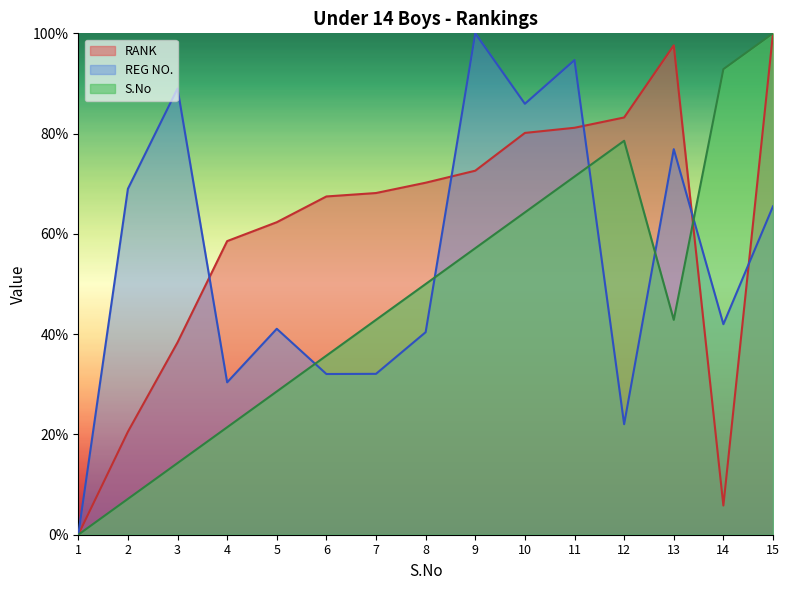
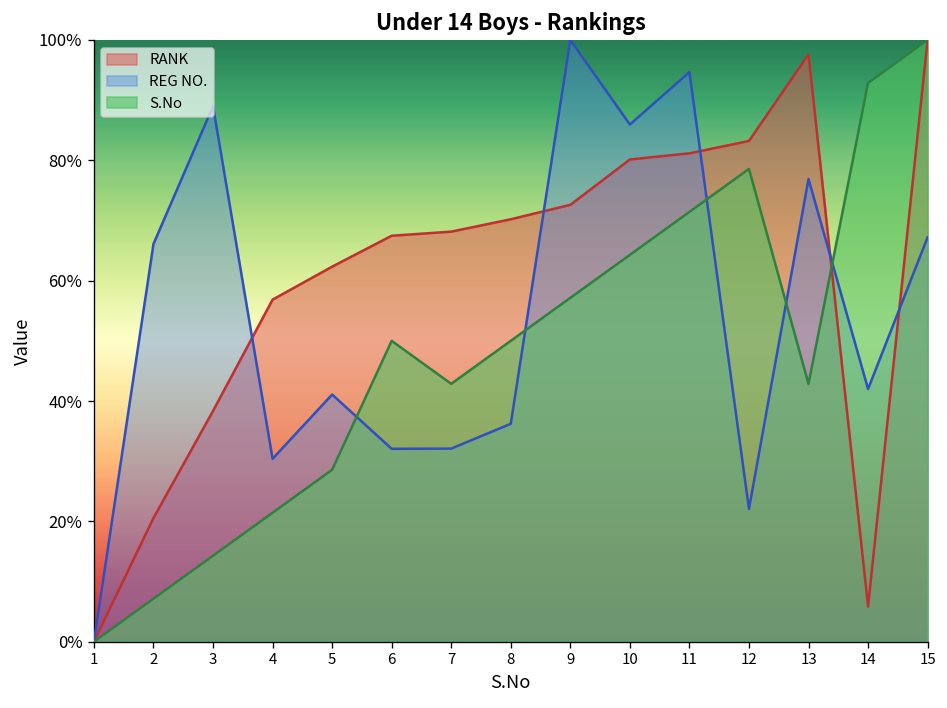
REG NO., 2: 69% -> 66%
RANK, 4: 59% -> 57%
S.No, 6: 36% -> 50%
REG NO., 8: 40% -> 36%
REG NO., 15: 65% -> 67%
